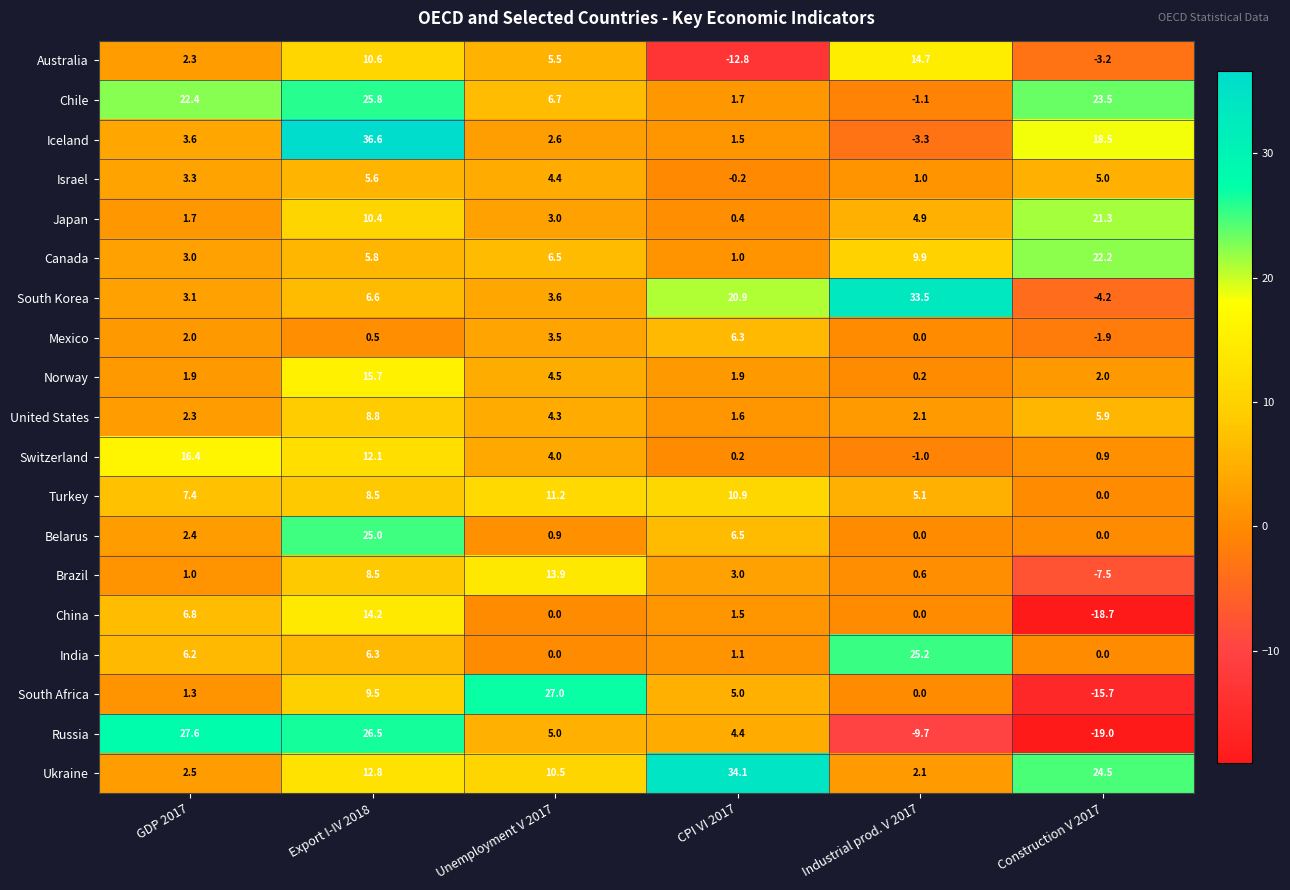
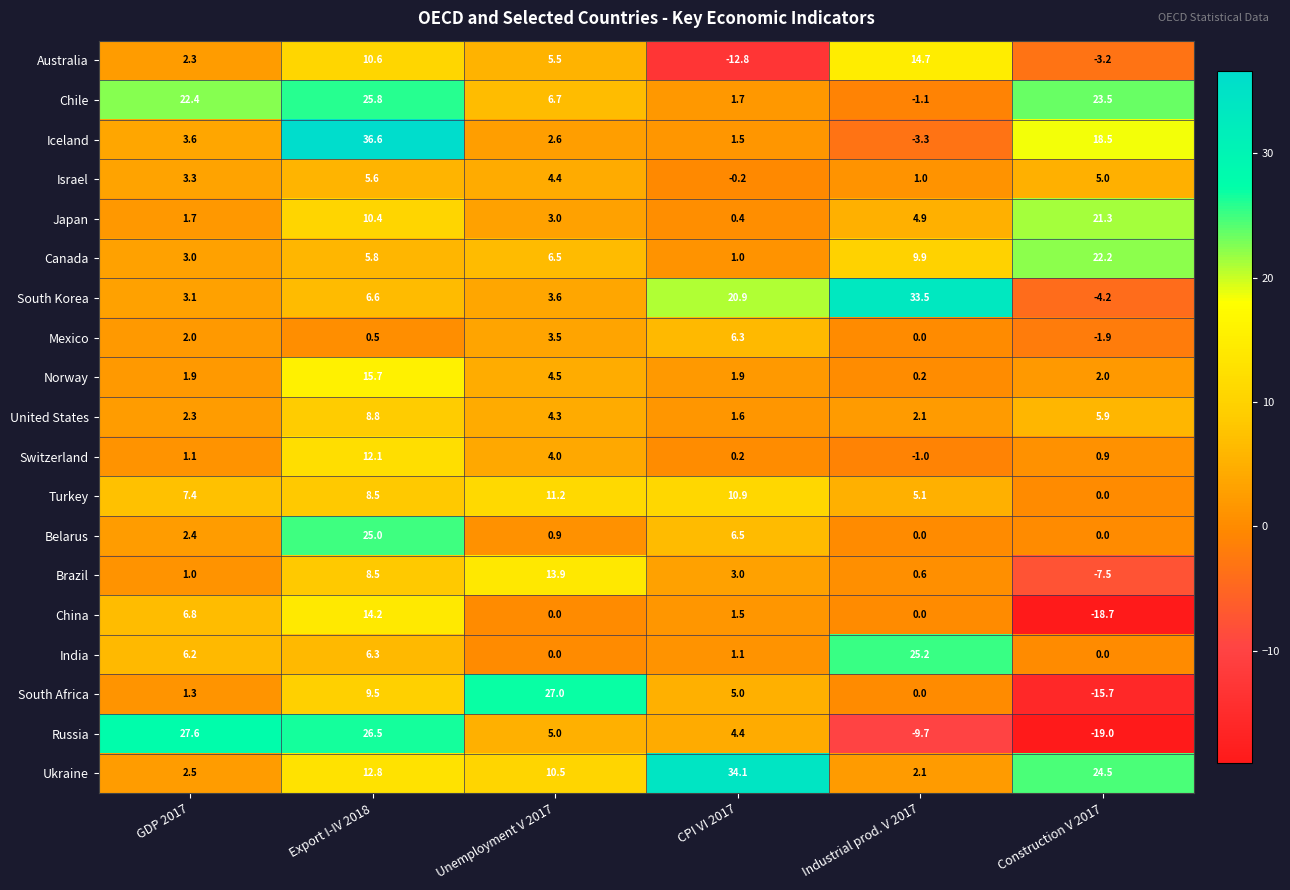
Switzerland, GDP 2017: 16.4 -> 1.1
